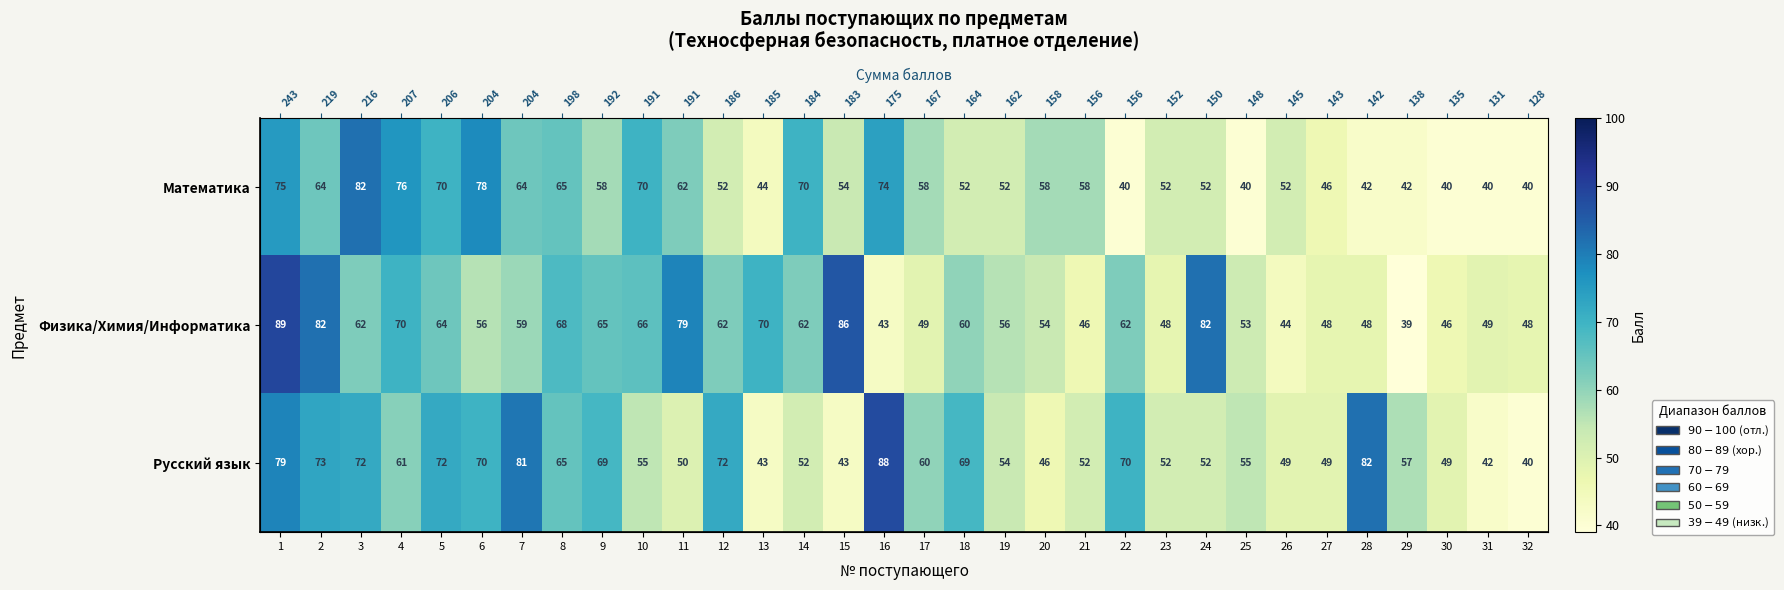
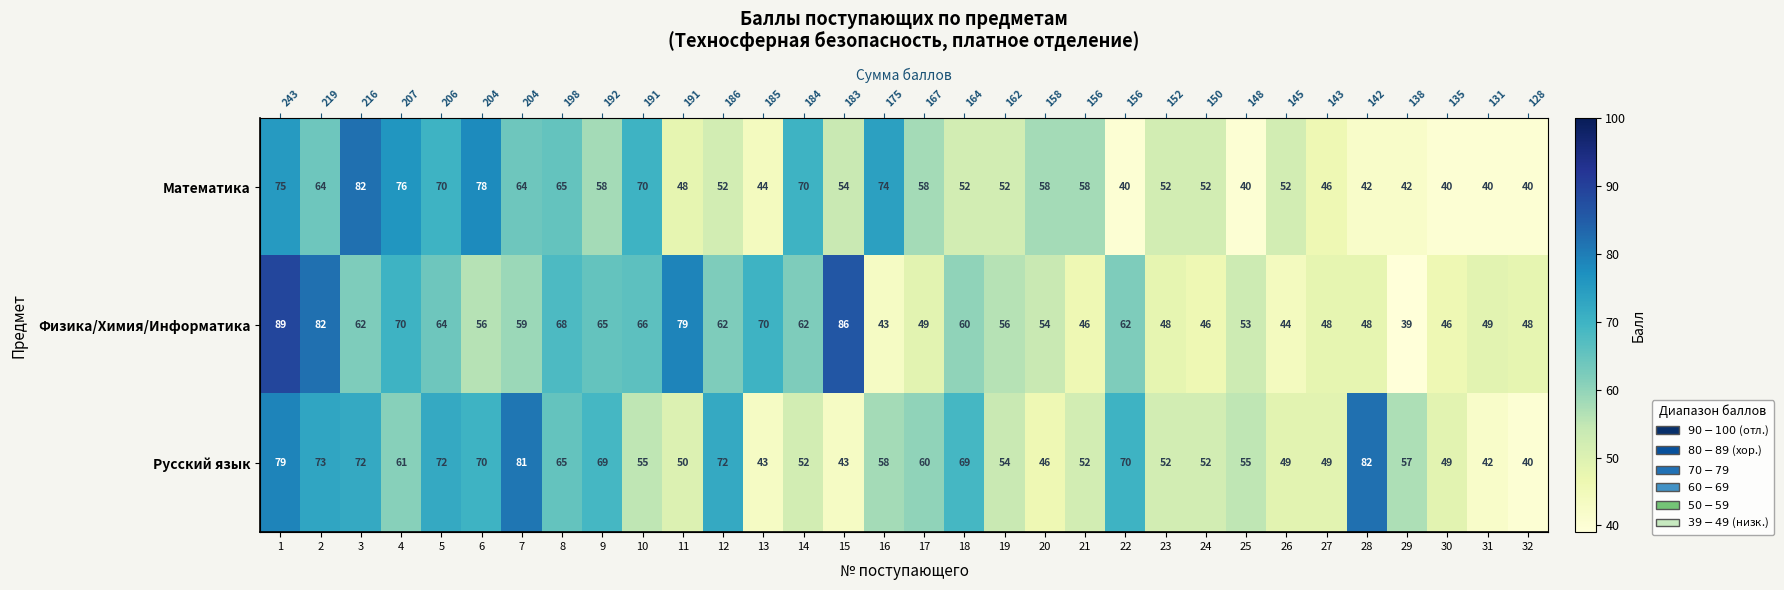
Математика, 11: 62 -> 48
Физика/Химия/Информатика, 24: 82 -> 46
Русский язык, 16: 88 -> 58
